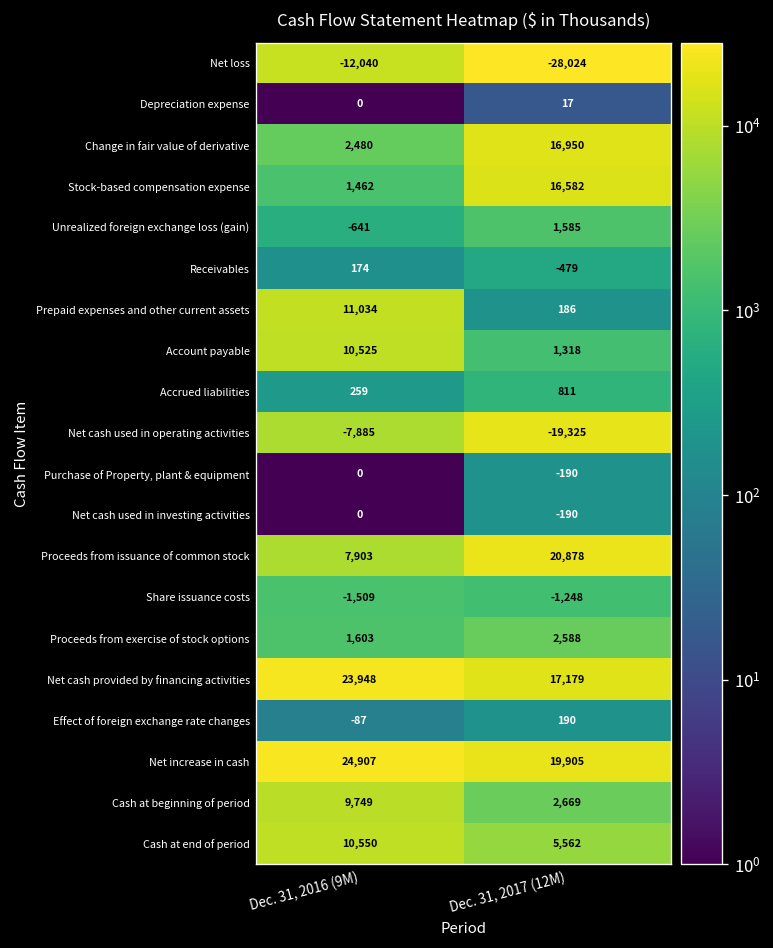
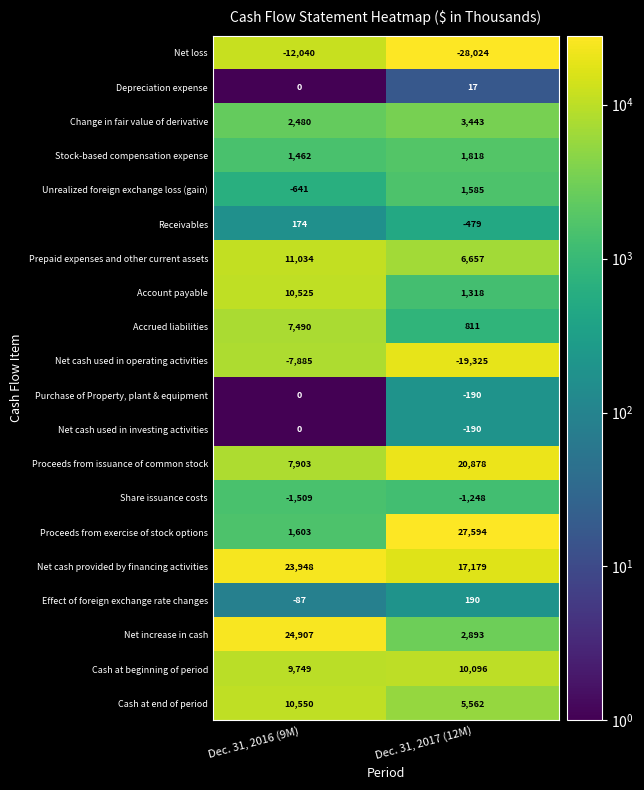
Change in fair value of derivative, Dec. 31, 2017 (12M): 16,950 -> 3,443
Stock-based compensation expense, Dec. 31, 2017 (12M): 16,582 -> 1,818
Prepaid expenses and other current assets, Dec. 31, 2017 (12M): 186 -> 6,657
Accrued liabilities, Dec. 31, 2016 (9M): 259 -> 7,490
Proceeds from exercise of stock options, Dec. 31, 2017 (12M): 2,588 -> 27,594
Net increase in cash, Dec. 31, 2017 (12M): 19,905 -> 2,893
Cash at beginning of period, Dec. 31, 2017 (12M): 2,669 -> 10,096
